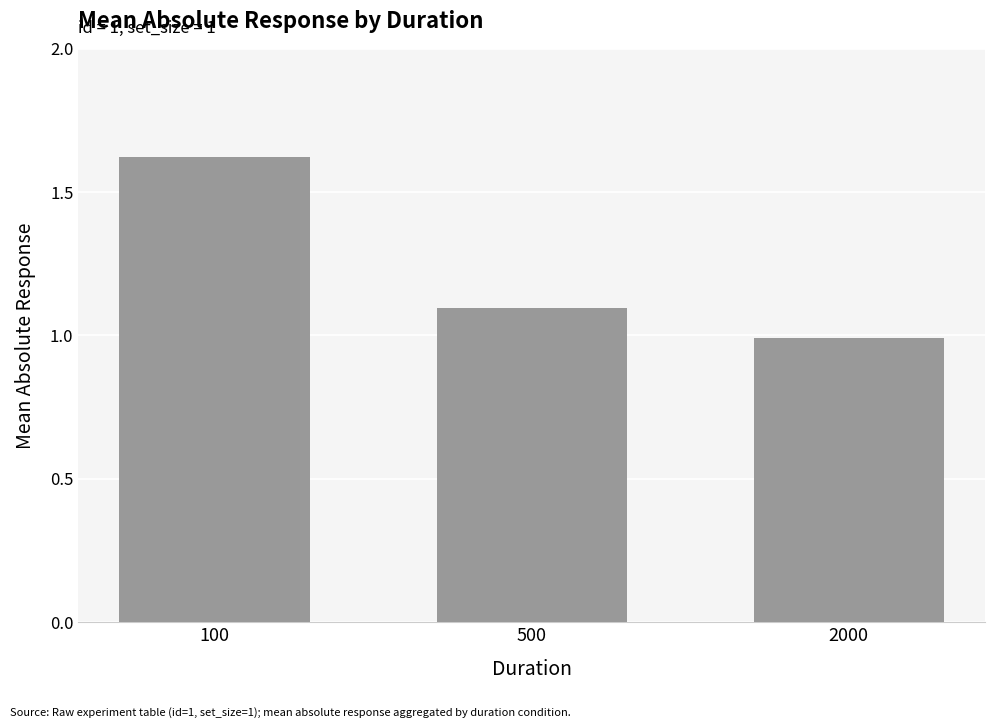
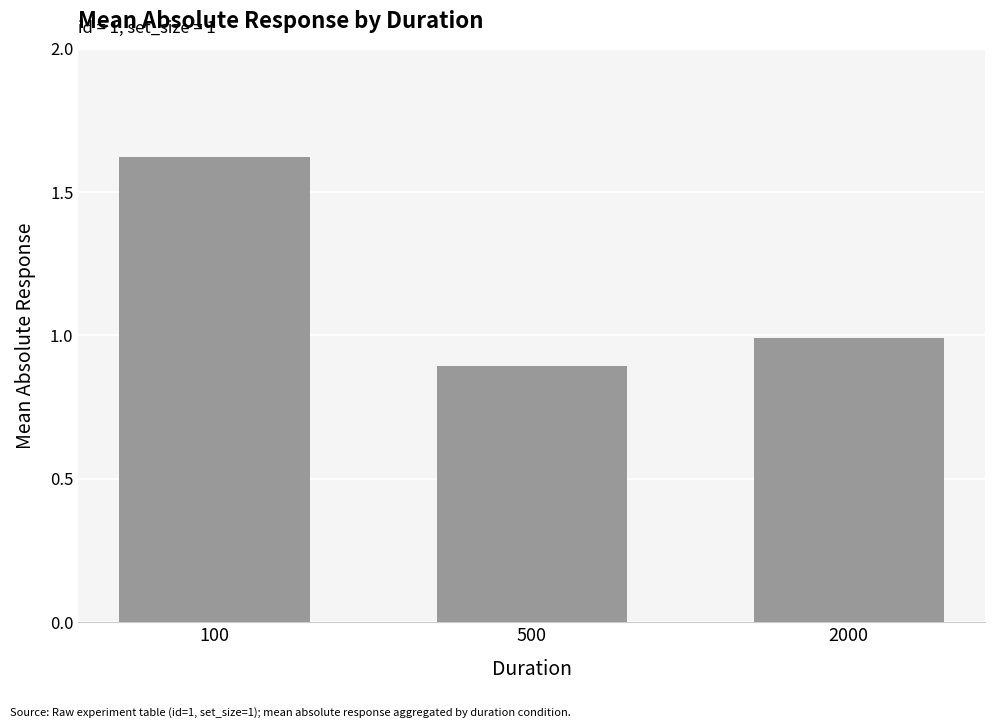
500: 1.10 -> 0.89
